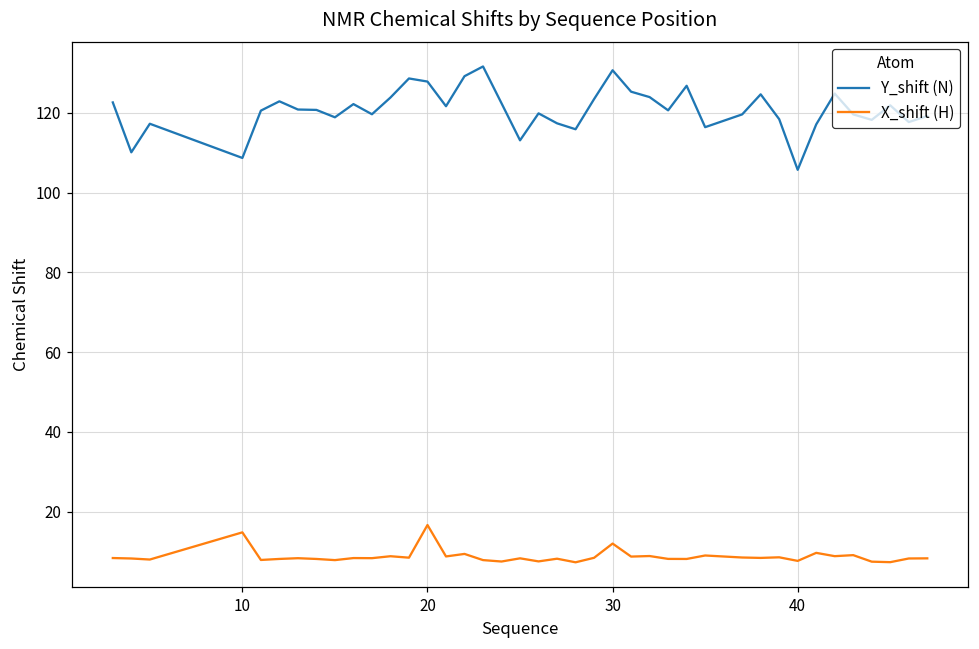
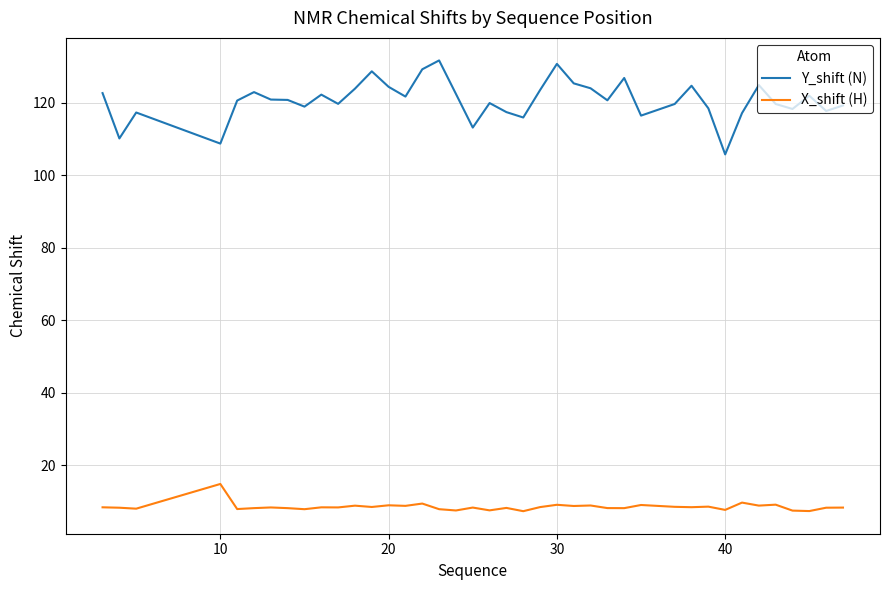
Y_shift (N), 20: 128 -> 124
X_shift (H), 20: 17 -> 9
X_shift (H), 30: 12 -> 9
